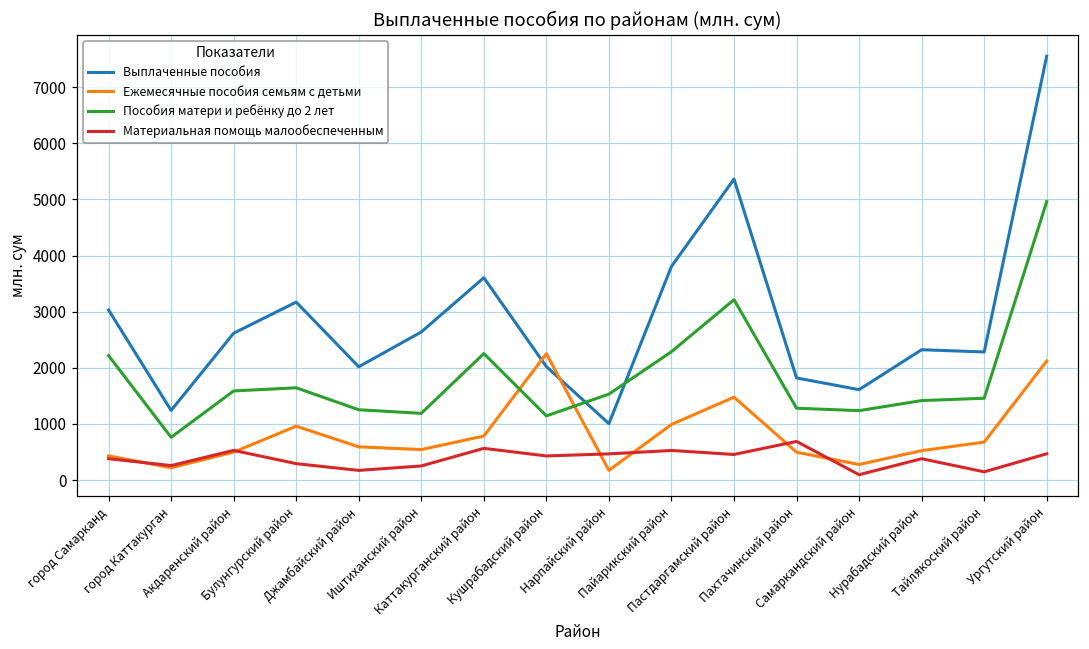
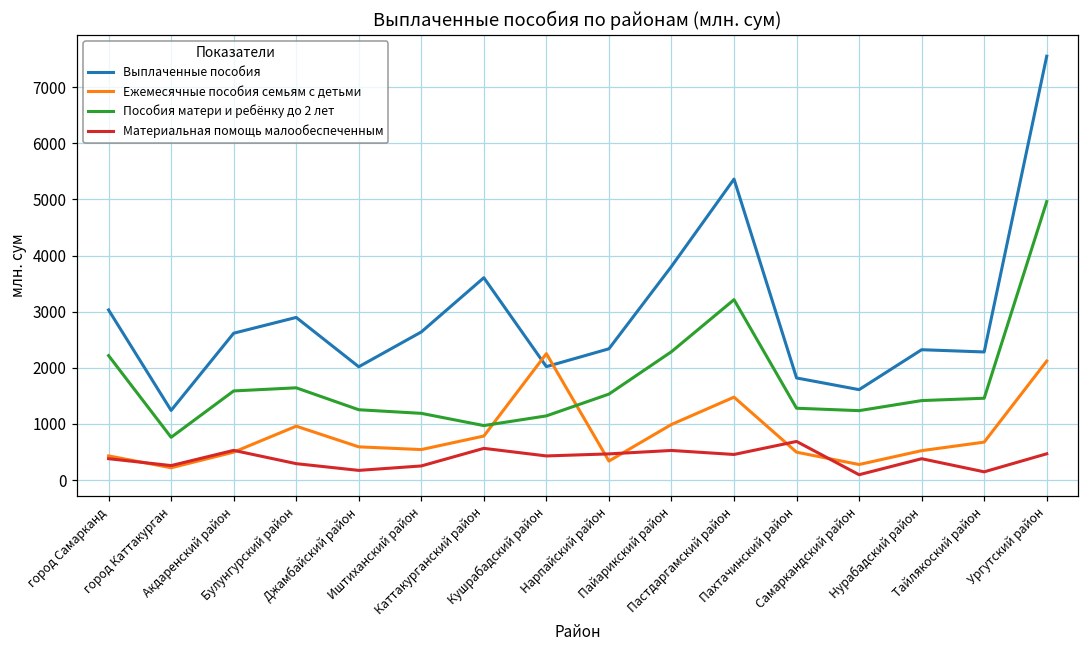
Выплаченные пособия, Булунгурский район: 3200 -> 2900
Пособия матери и ребёнку до 2 лет, Каттакурганский район: 2300 -> 1000
Выплаченные пособия, Нарпайский район: 1000 -> 2300
Ежемесячные пособия семьям с детьми, Нарпайский район: 200 -> 300
